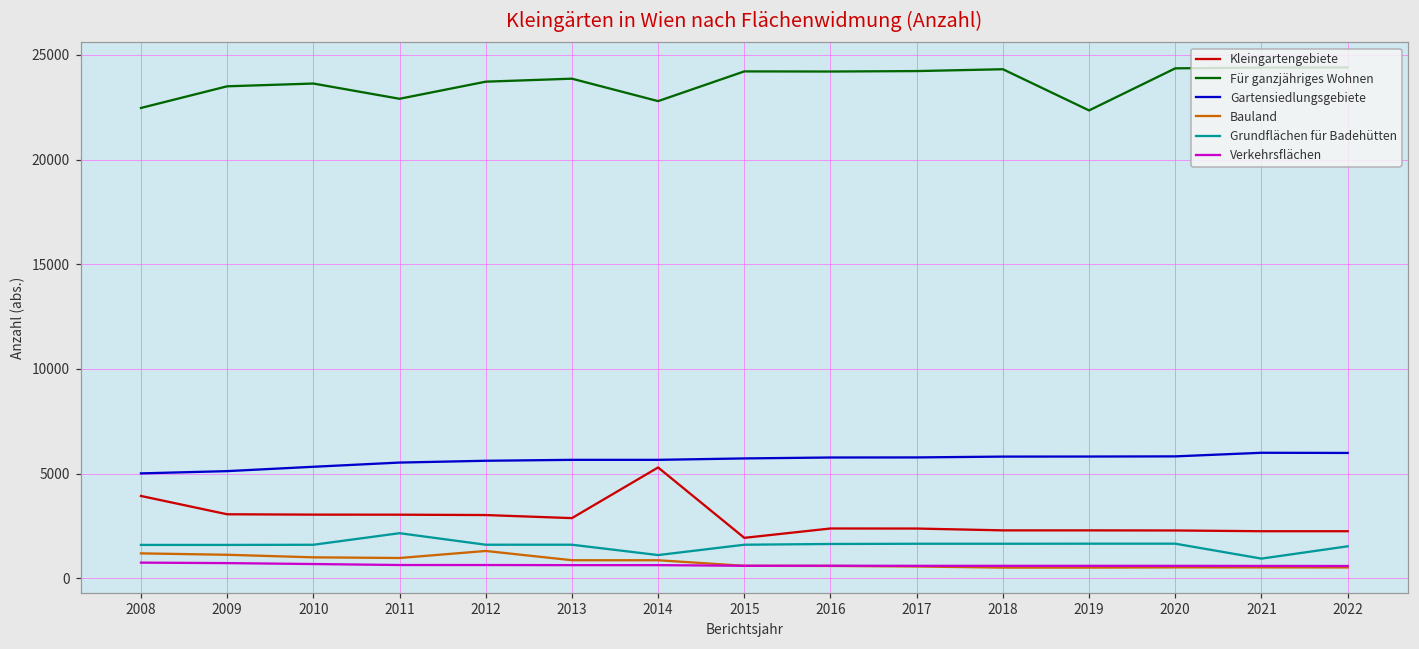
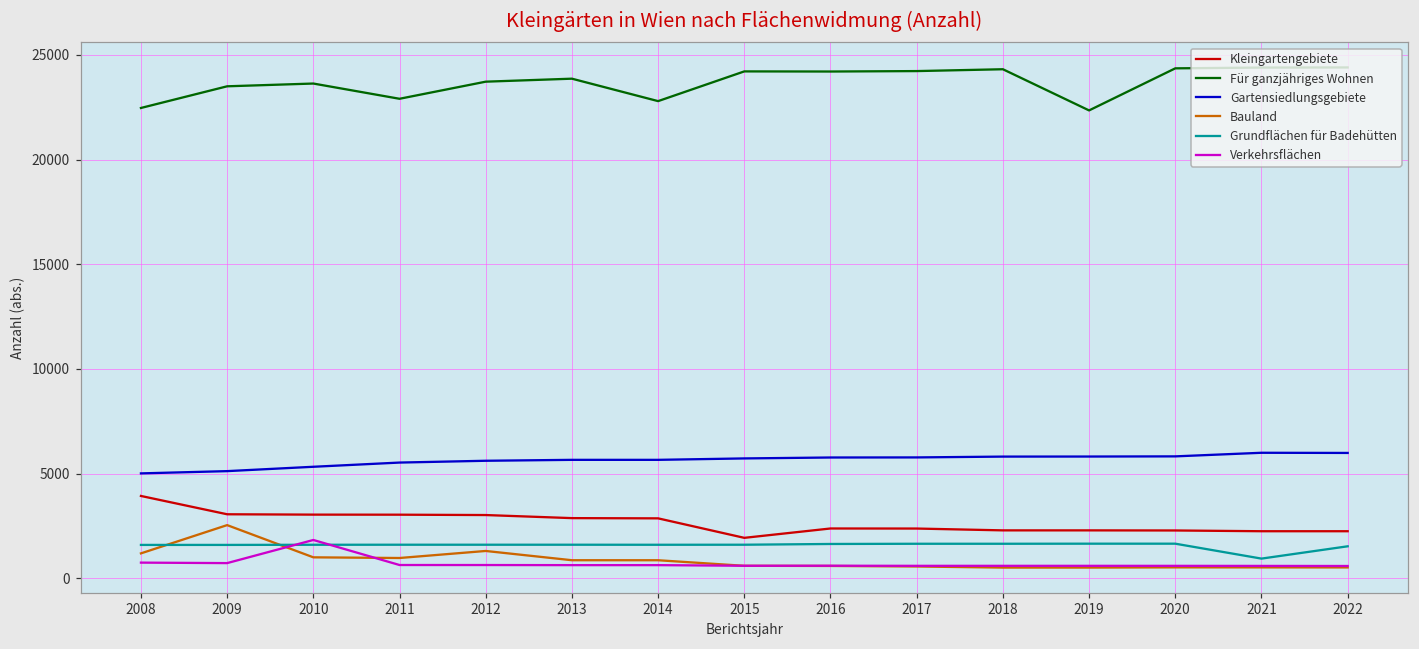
Bauland, 2009: 1100 -> 2500
Verkehrsflächen, 2010: 700 -> 1800
Grundflächen für Badehütten, 2011: 2200 -> 1600
Kleingartengebiete, 2014: 5300 -> 2900
Grundflächen für Badehütten, 2014: 1100 -> 1600
